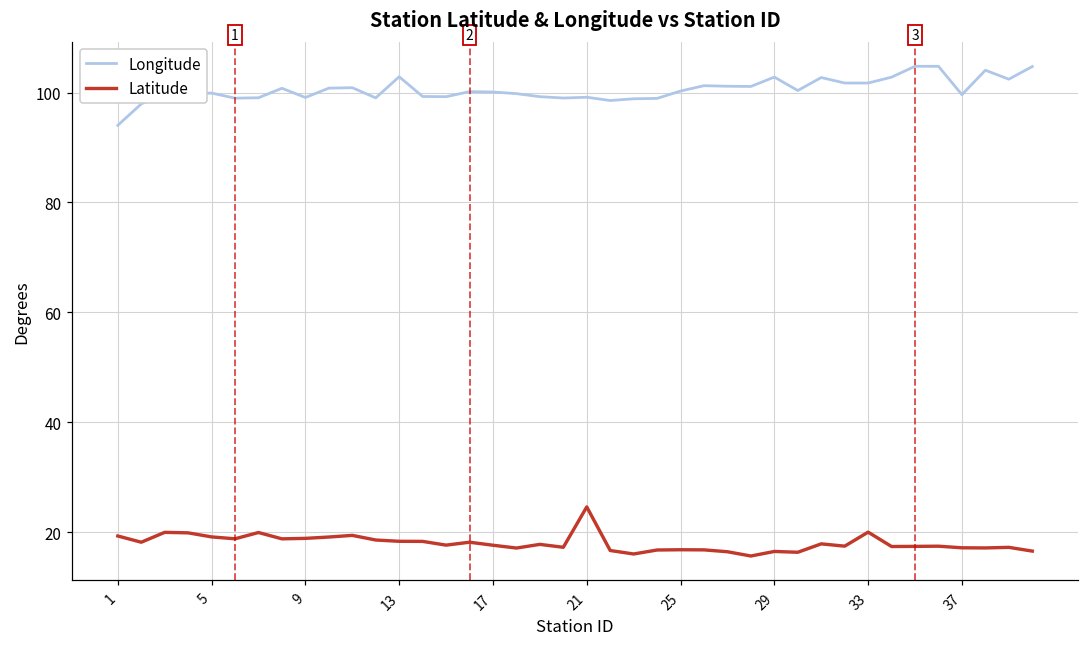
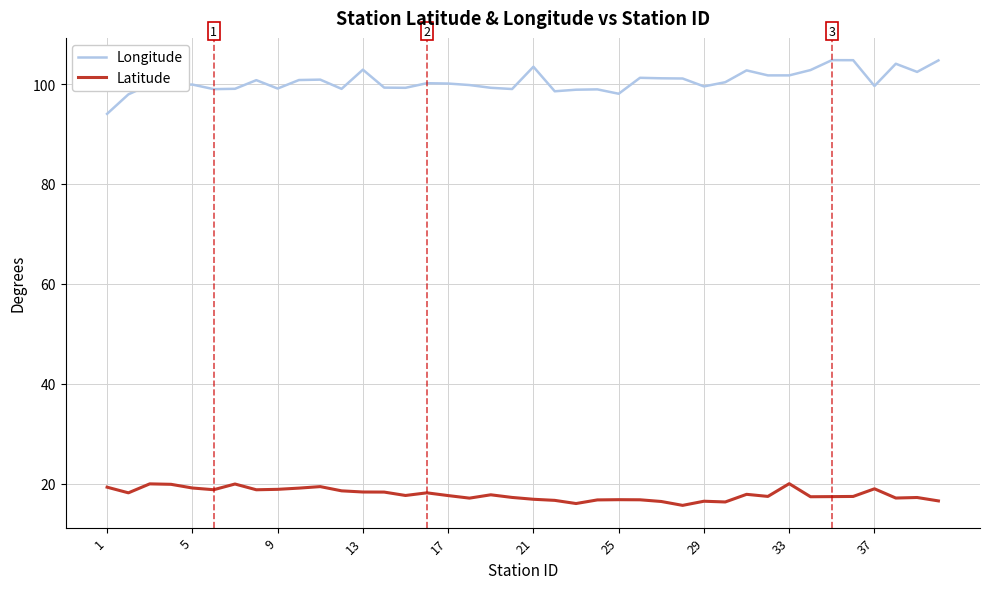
Longitude, 21: 99 -> 103
Latitude, 21: 25 -> 17
Longitude, 25: 100 -> 98
Longitude, 29: 103 -> 100
Latitude, 37: 17 -> 19
